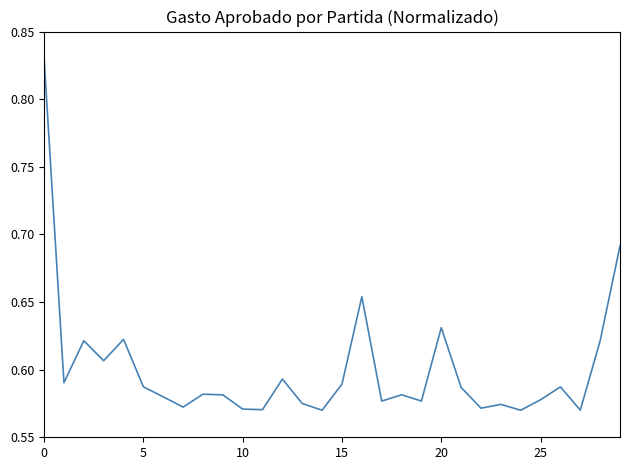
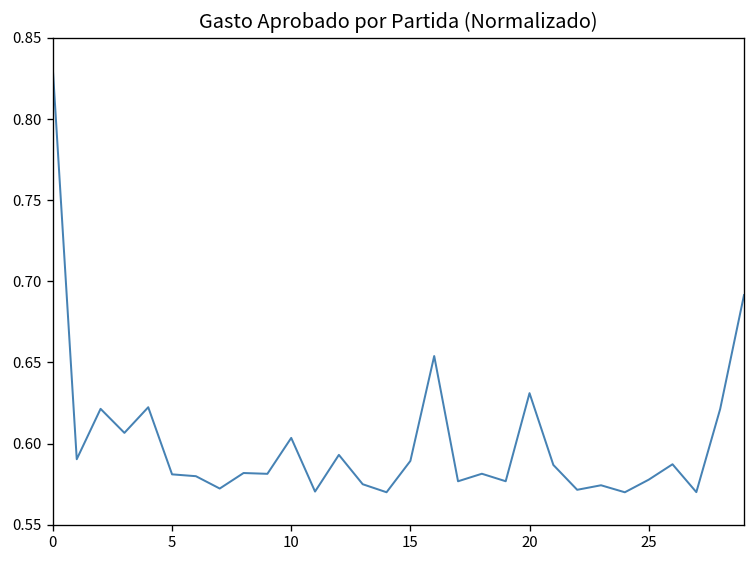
5: 0.587 -> 0.581
10: 0.571 -> 0.604
